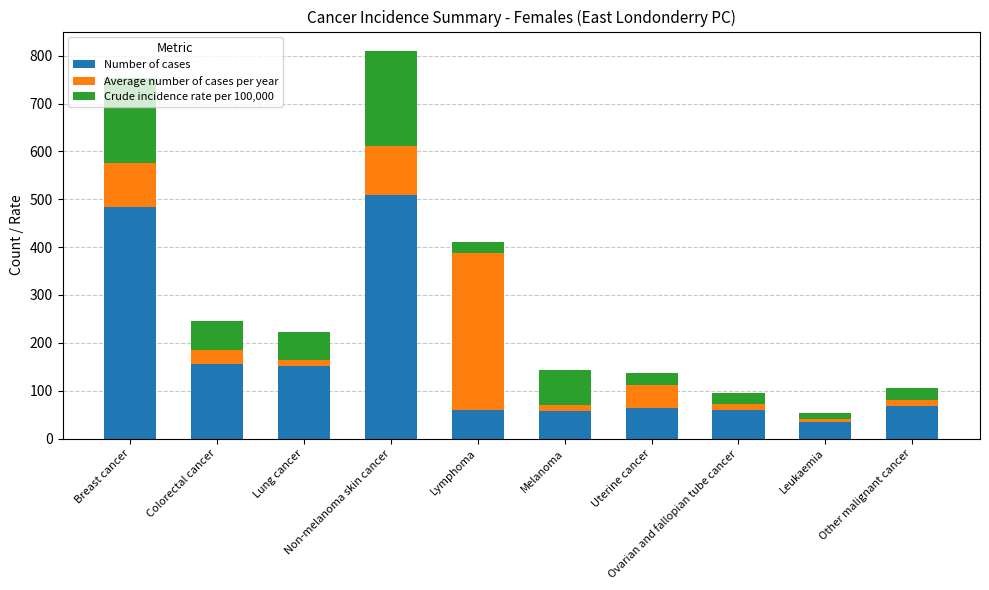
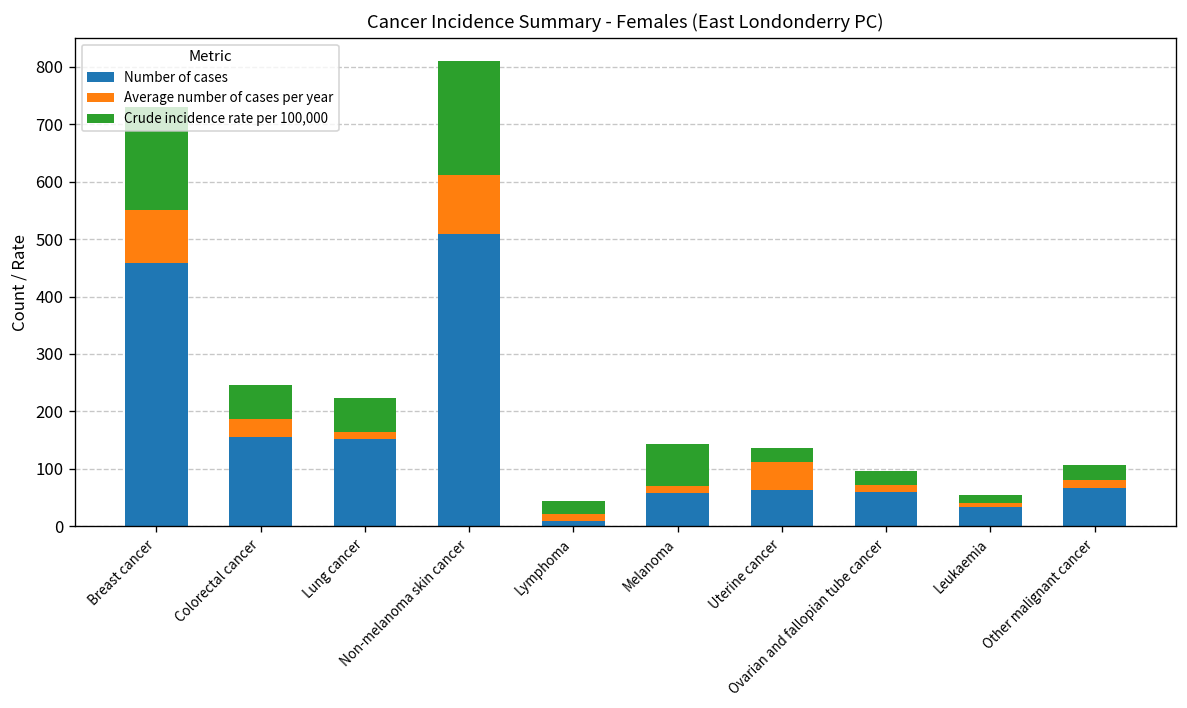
Number of cases, Breast cancer: 480 -> 460
Number of cases, Lymphoma: 60 -> 10
Average number of cases per year, Lymphoma: 330 -> 10
